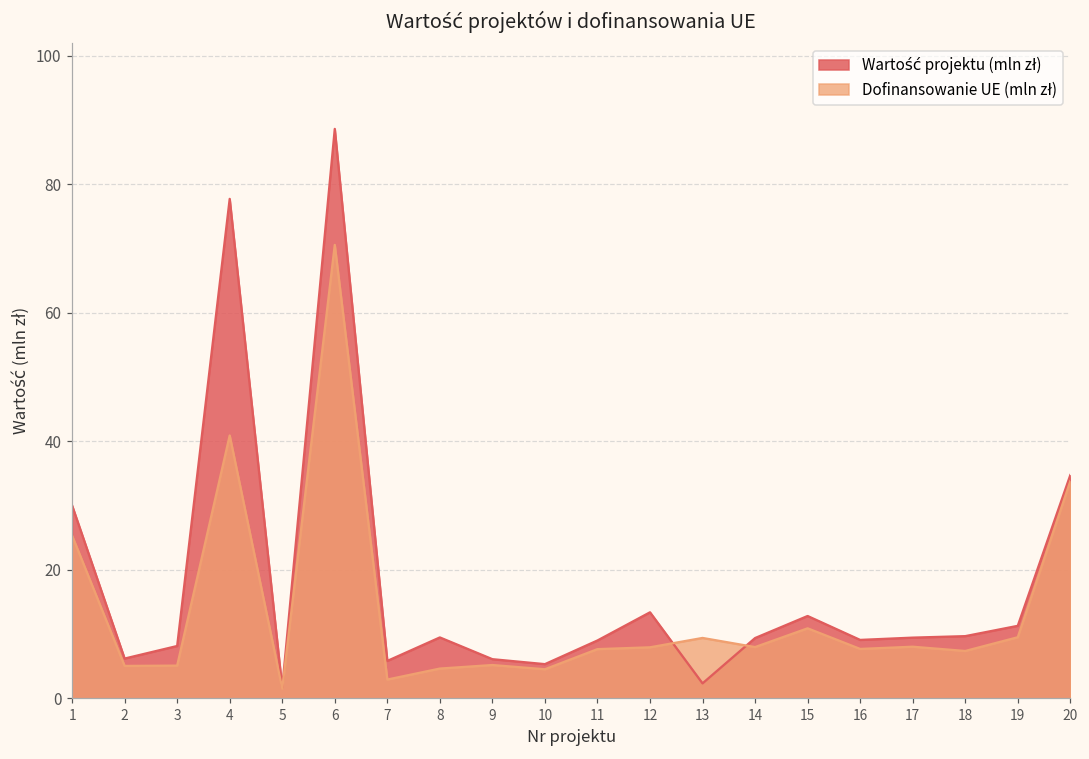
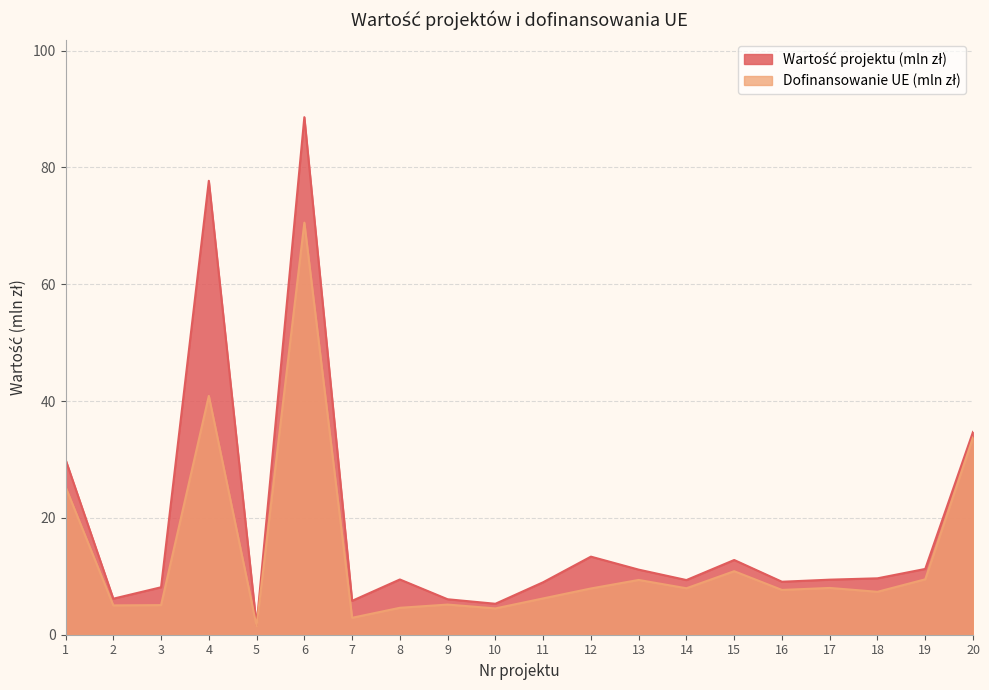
Dofinansowanie UE (mln zł), 11: 8 -> 6
Wartość projektu (mln zł), 13: 2 -> 11
